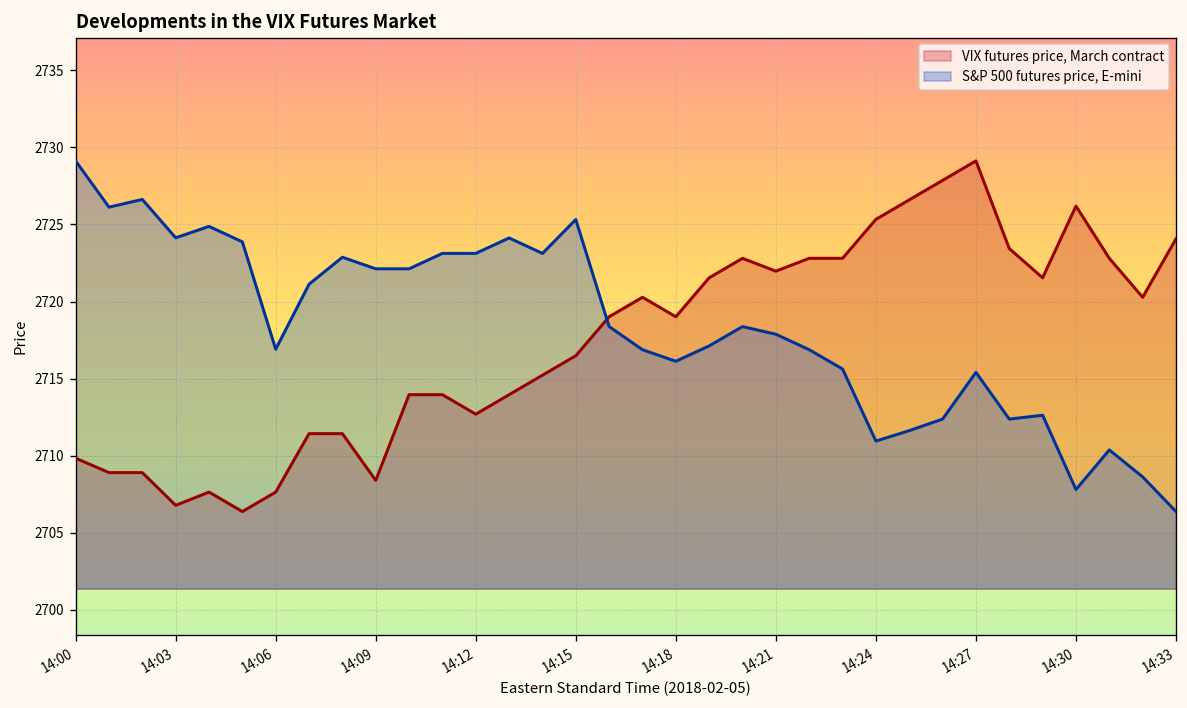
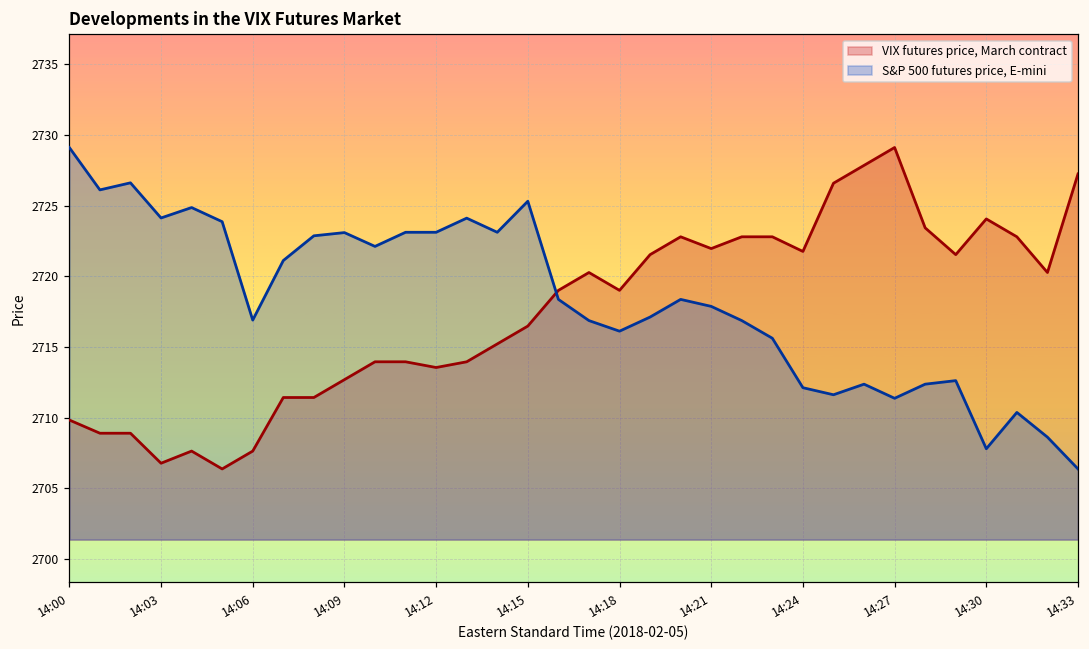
VIX futures price, March contract, 14:09: 2708.4 -> 2712.7
S&P 500 futures price, E-mini, 14:09: 2722.1 -> 2723.1
VIX futures price, March contract, 14:12: 2712.7 -> 2713.6
VIX futures price, March contract, 14:24: 2725.3 -> 2721.8
S&P 500 futures price, E-mini, 14:24: 2710.9 -> 2712.1
S&P 500 futures price, E-mini, 14:27: 2715.4 -> 2711.4
VIX futures price, March contract, 14:30: 2726.2 -> 2724.1
VIX futures price, March contract, 14:33: 2724.1 -> 2727.3
